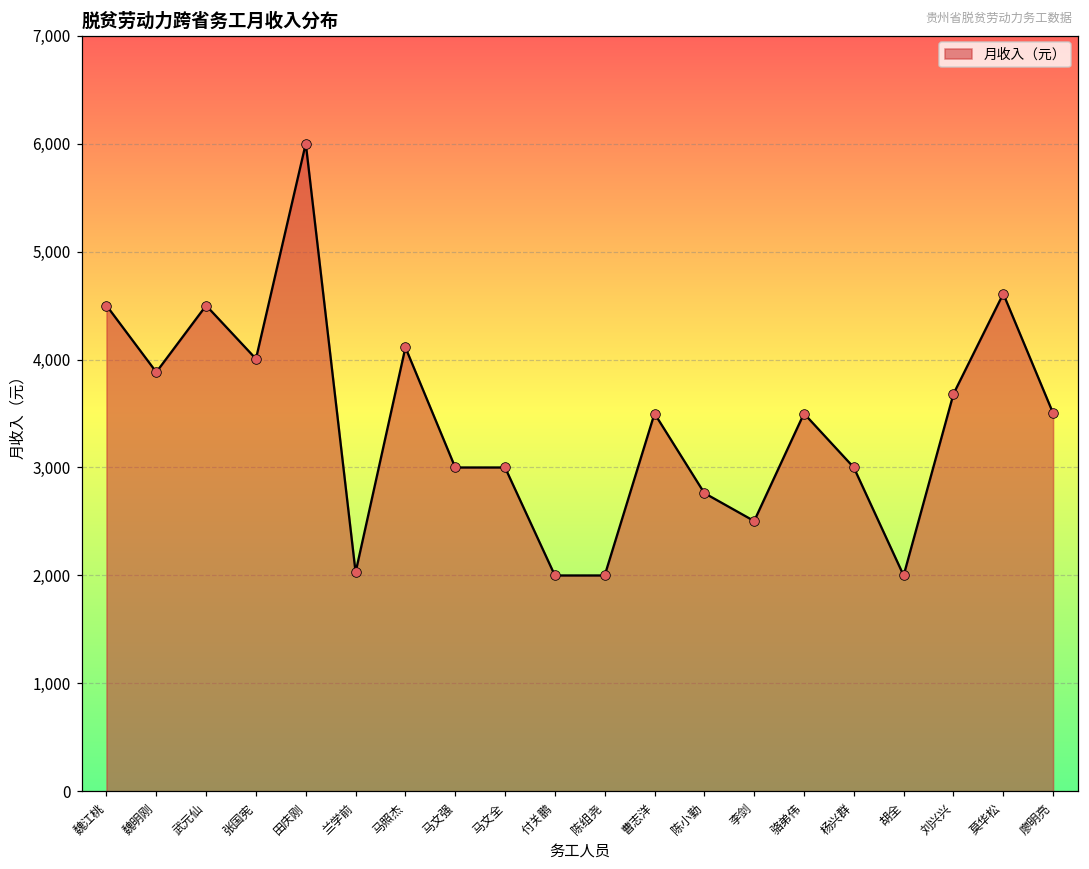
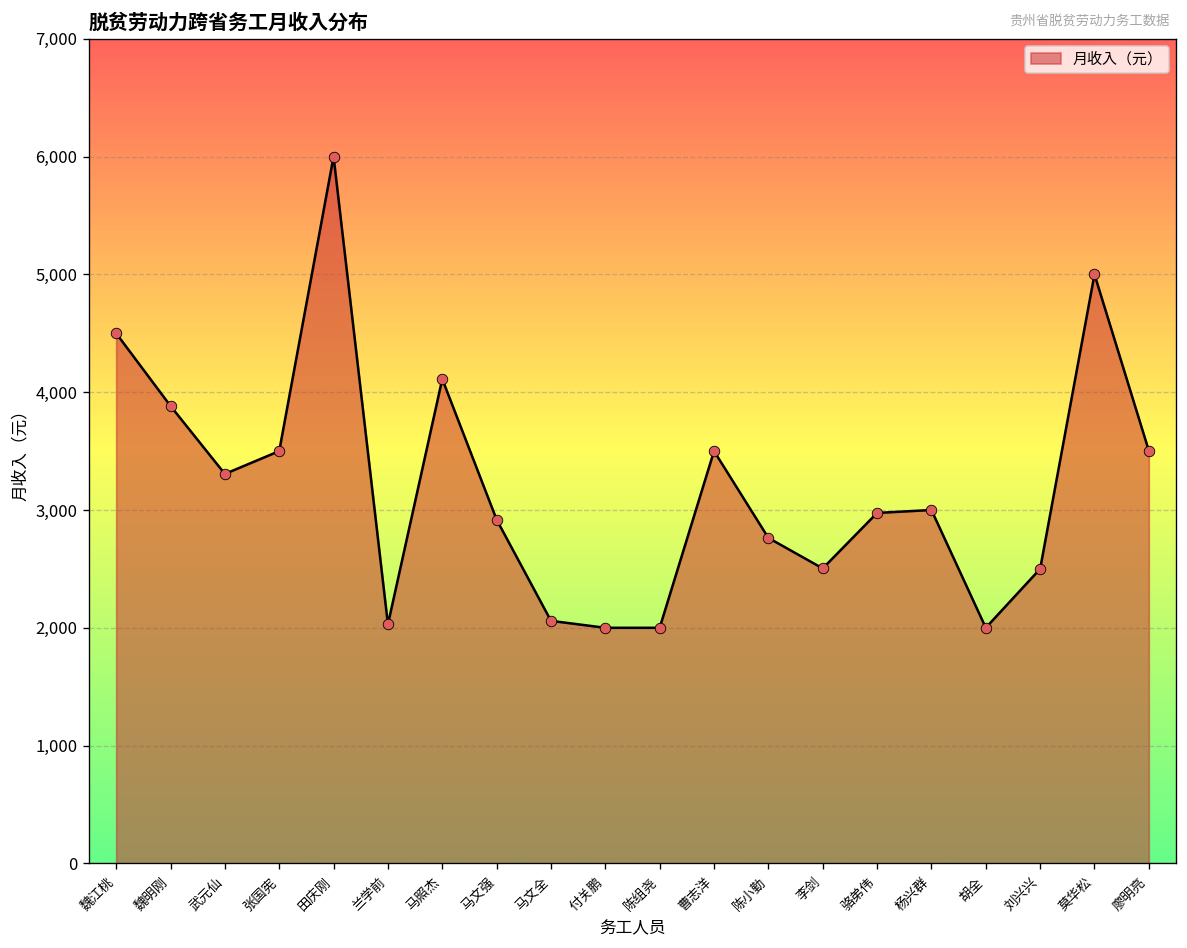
武元仙: 4,500 -> 3,300
张国宪: 4,000 -> 3,500
马文强: 3,000 -> 2,900
马文全: 3,000 -> 2,100
骆弟伟: 3,500 -> 3,000
刘兴兴: 3,700 -> 2,500
莫华松: 4,600 -> 5,000
